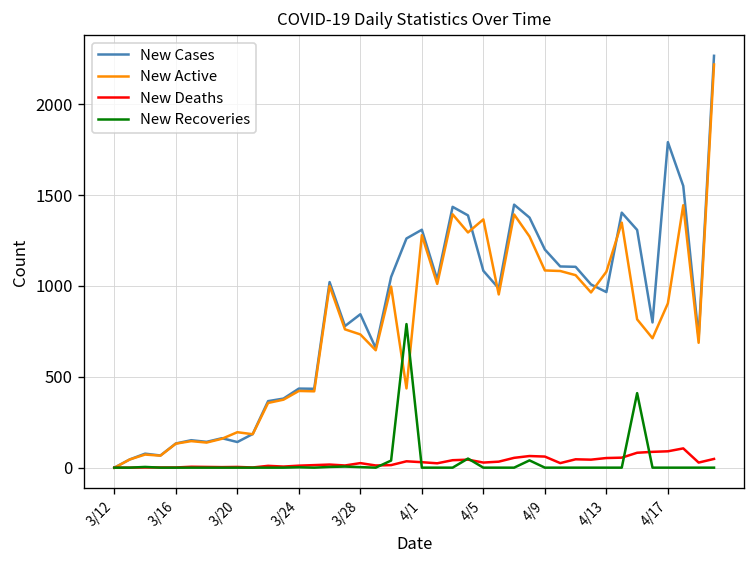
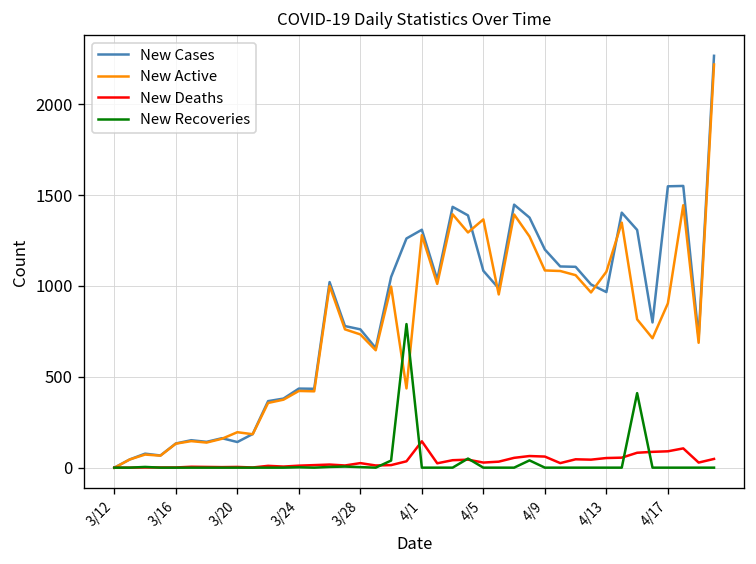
New Cases, 3/28: 840 -> 760
New Deaths, 4/1: 30 -> 150
New Cases, 4/17: 1790 -> 1550
